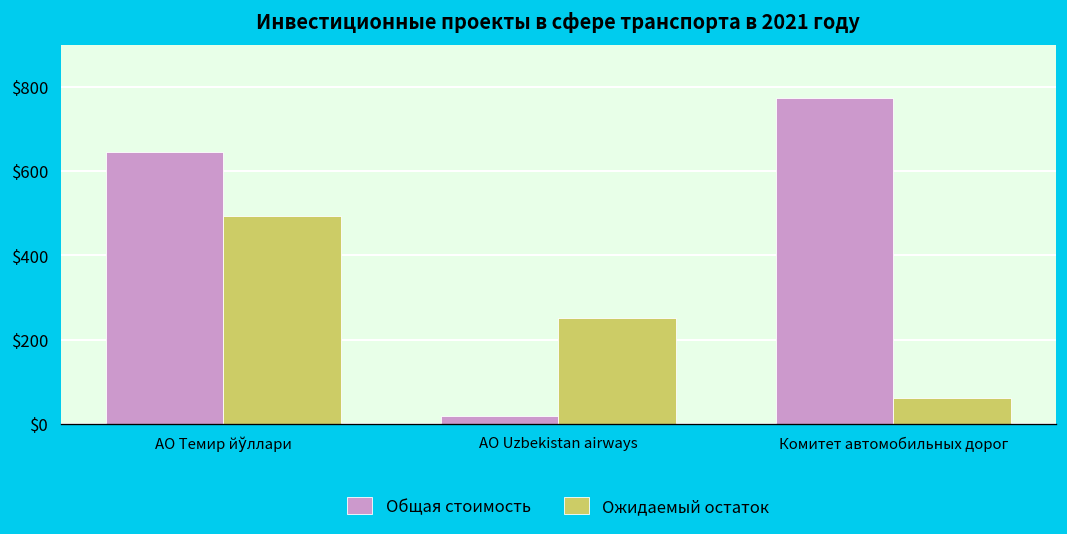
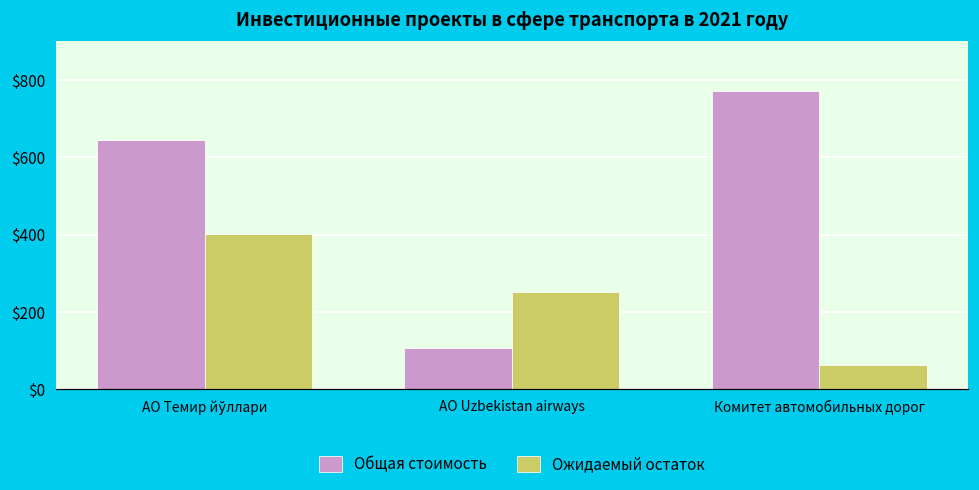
Ожидаемый остаток, АО Темир йўллари: $490 -> $400
Общая стоимость, АО Uzbekistan airways: $20 -> $110
